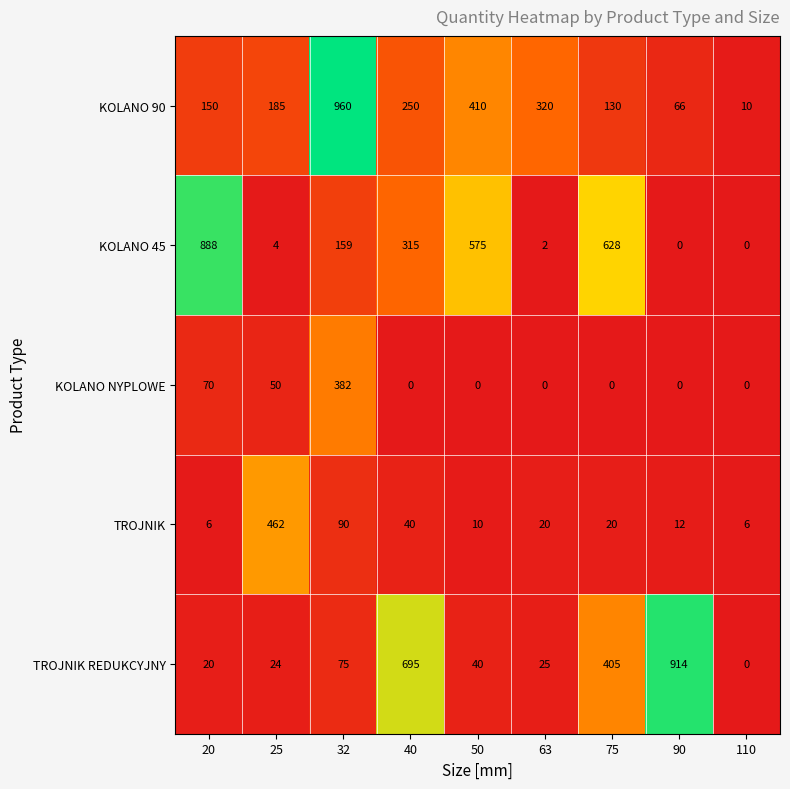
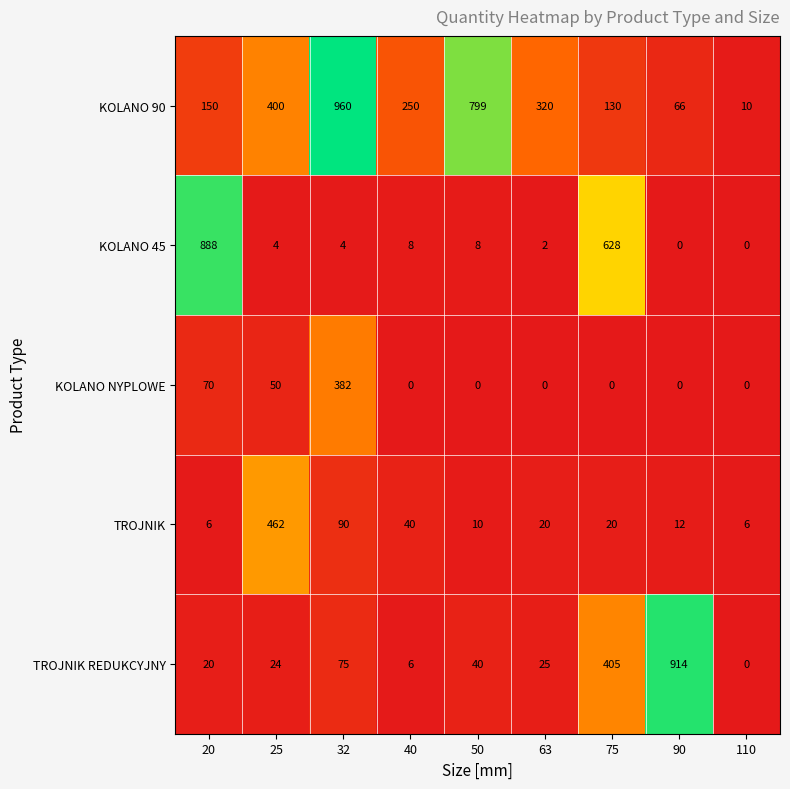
KOLANO 90, 25: 185 -> 400
KOLANO 90, 50: 410 -> 799
KOLANO 45, 32: 159 -> 4
KOLANO 45, 40: 315 -> 8
KOLANO 45, 50: 575 -> 8
TROJNIK REDUKCYJNY, 40: 695 -> 6
